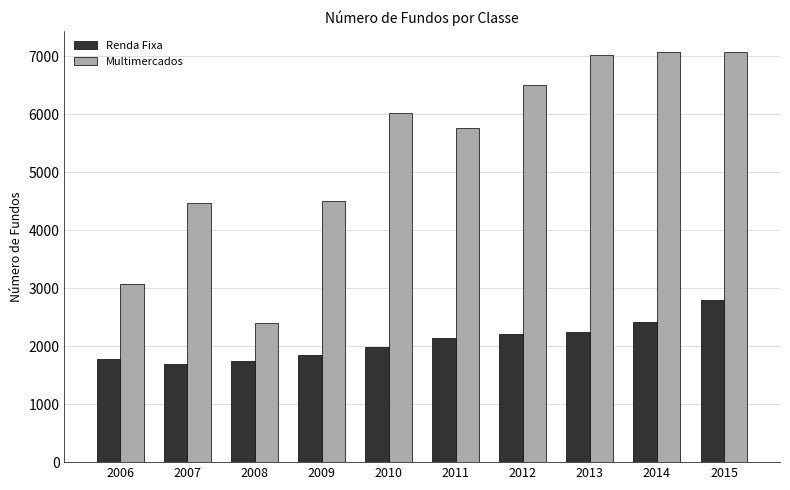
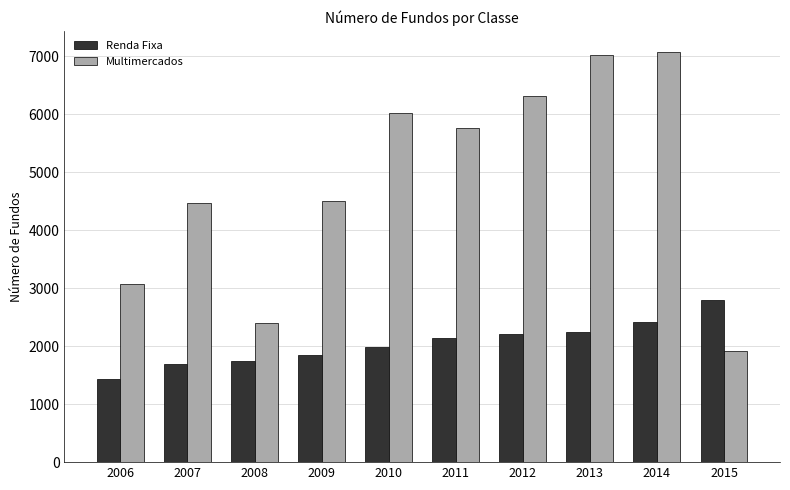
Renda Fixa, 2006: 1800 -> 1400
Multimercados, 2012: 6500 -> 6300
Multimercados, 2015: 7100 -> 1900
